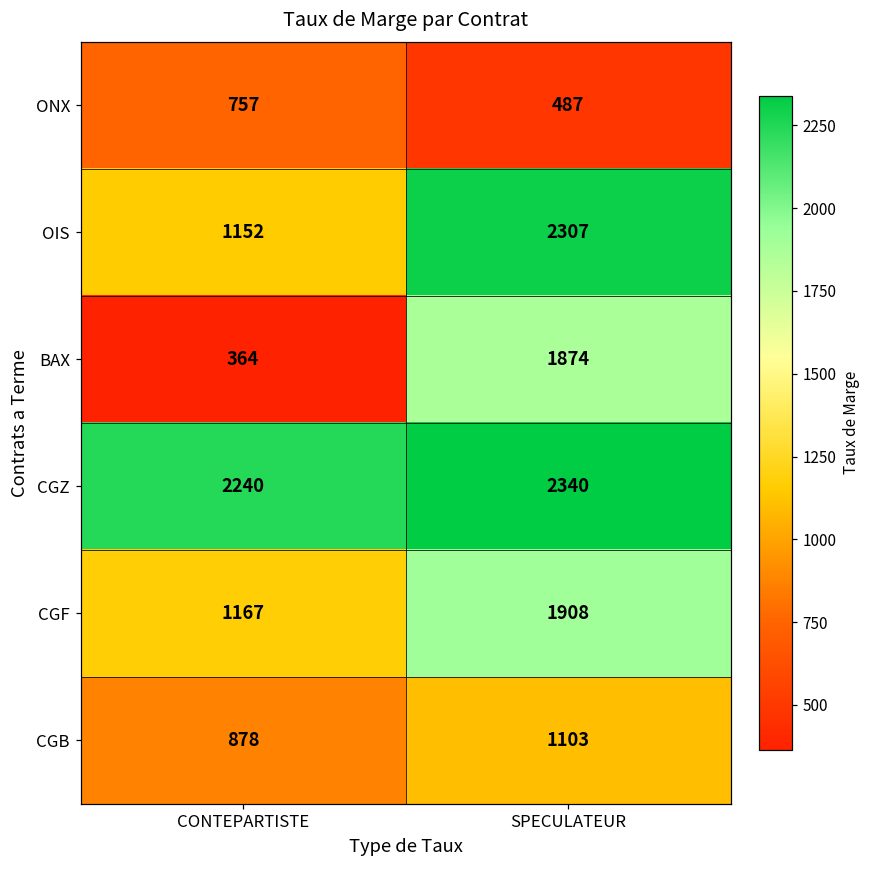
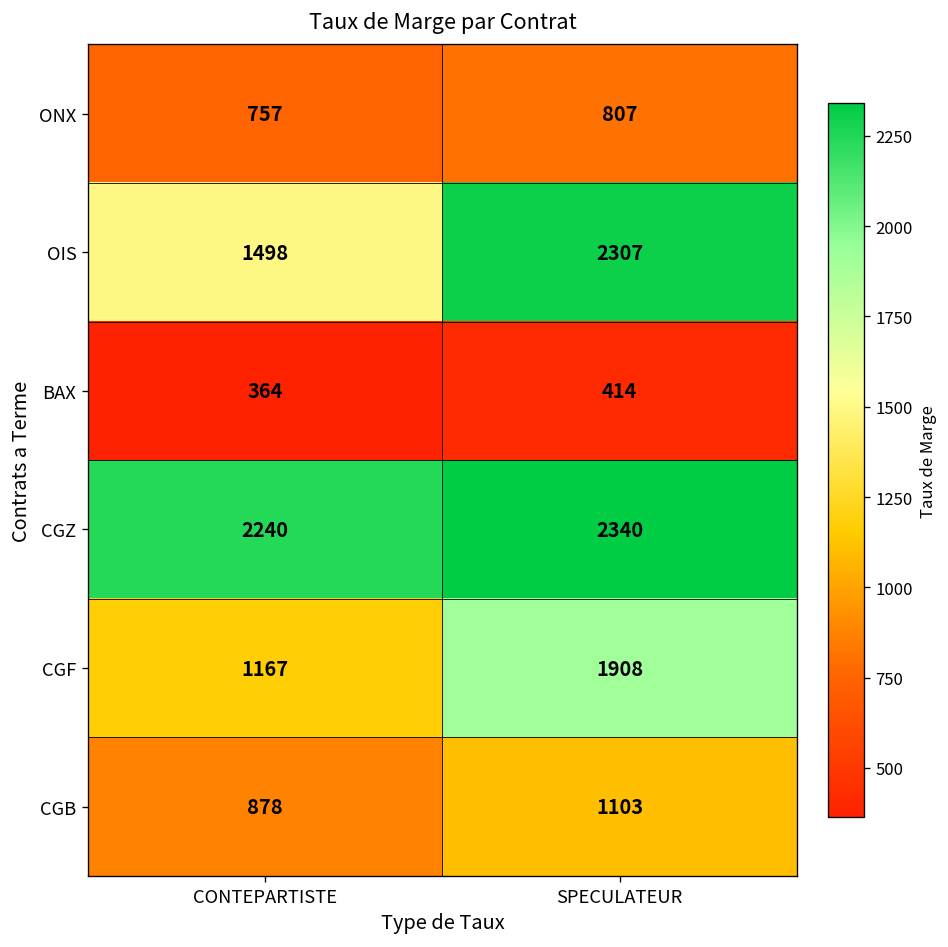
ONX, SPECULATEUR: 487 -> 807
OIS, CONTEPARTISTE: 1152 -> 1498
BAX, SPECULATEUR: 1874 -> 414
